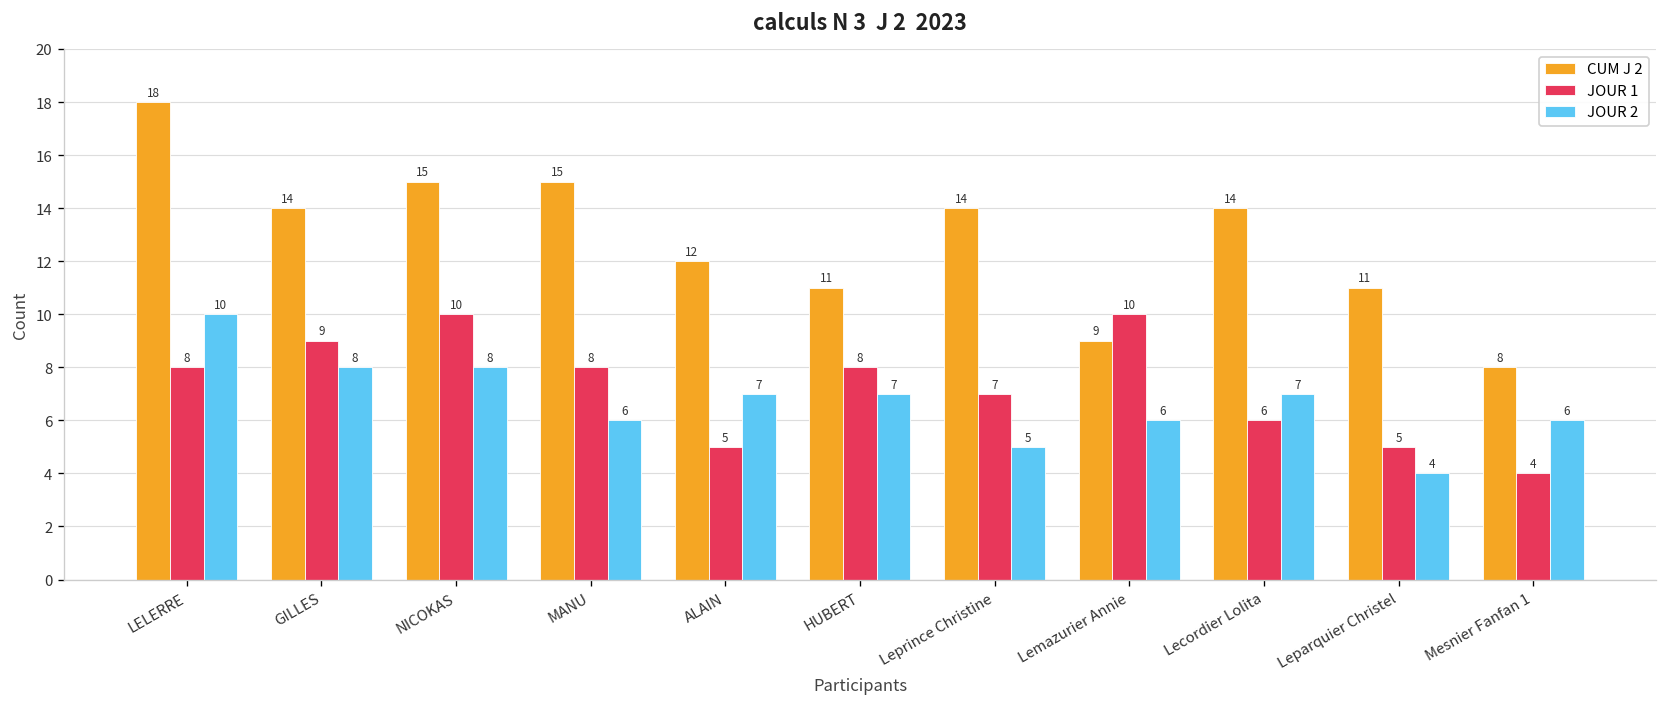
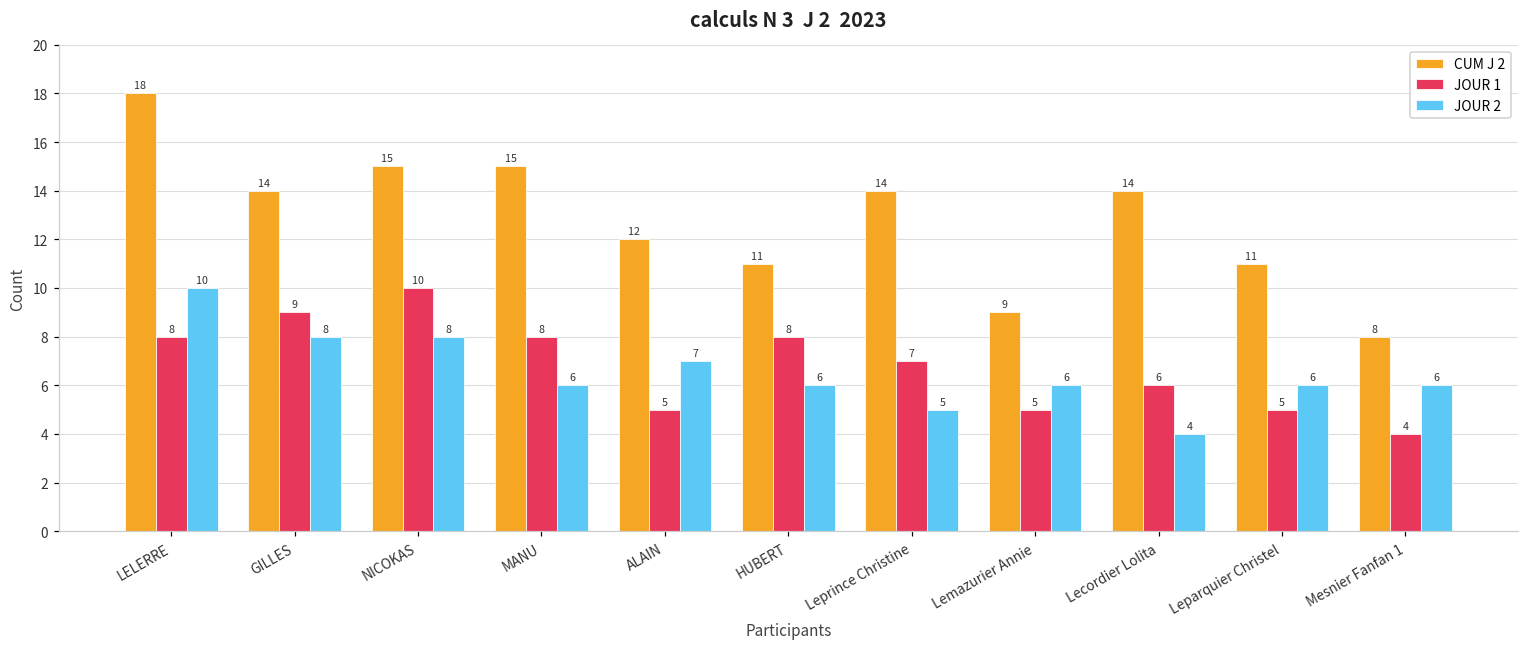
JOUR 2, HUBERT: 7 -> 6
JOUR 1, Lemazurier Annie: 10 -> 5
JOUR 2, Lecordier Lolita: 7 -> 4
JOUR 2, Leparquier Christel: 4 -> 6
